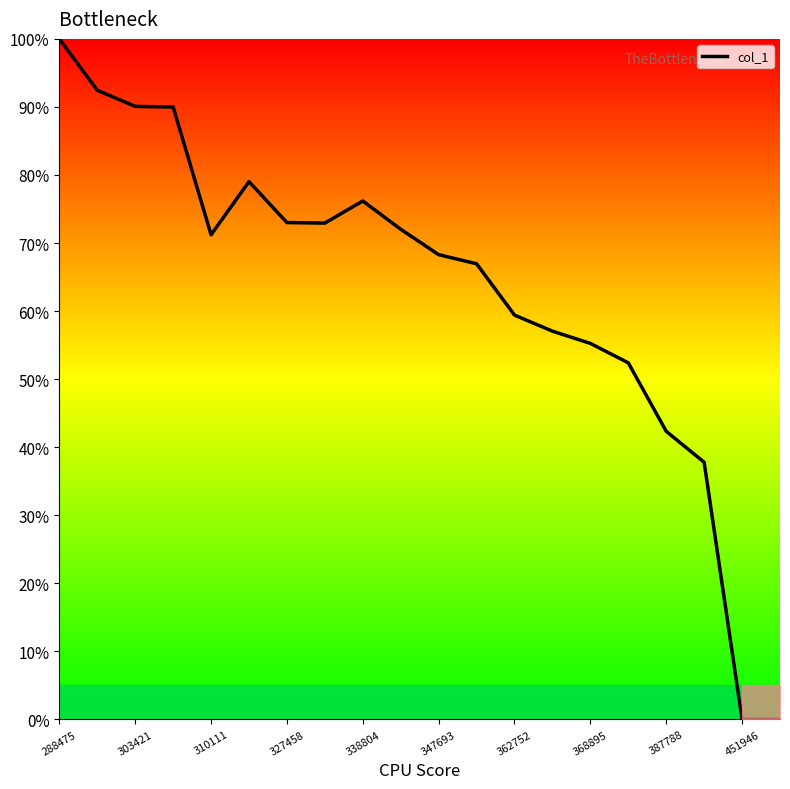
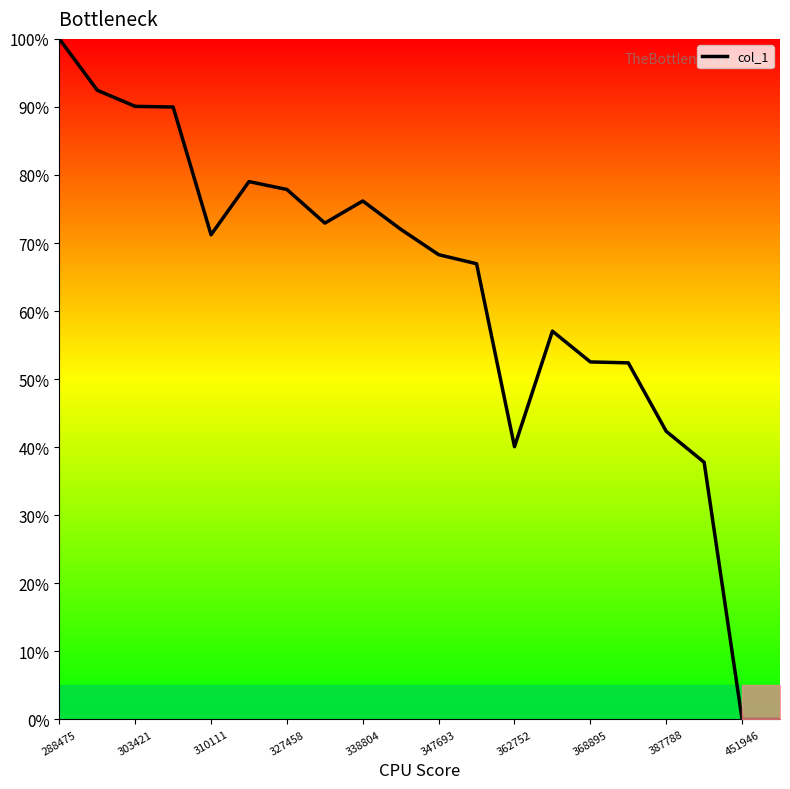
327458: 73% -> 78%
362752: 59% -> 40%
368895: 55% -> 53%
